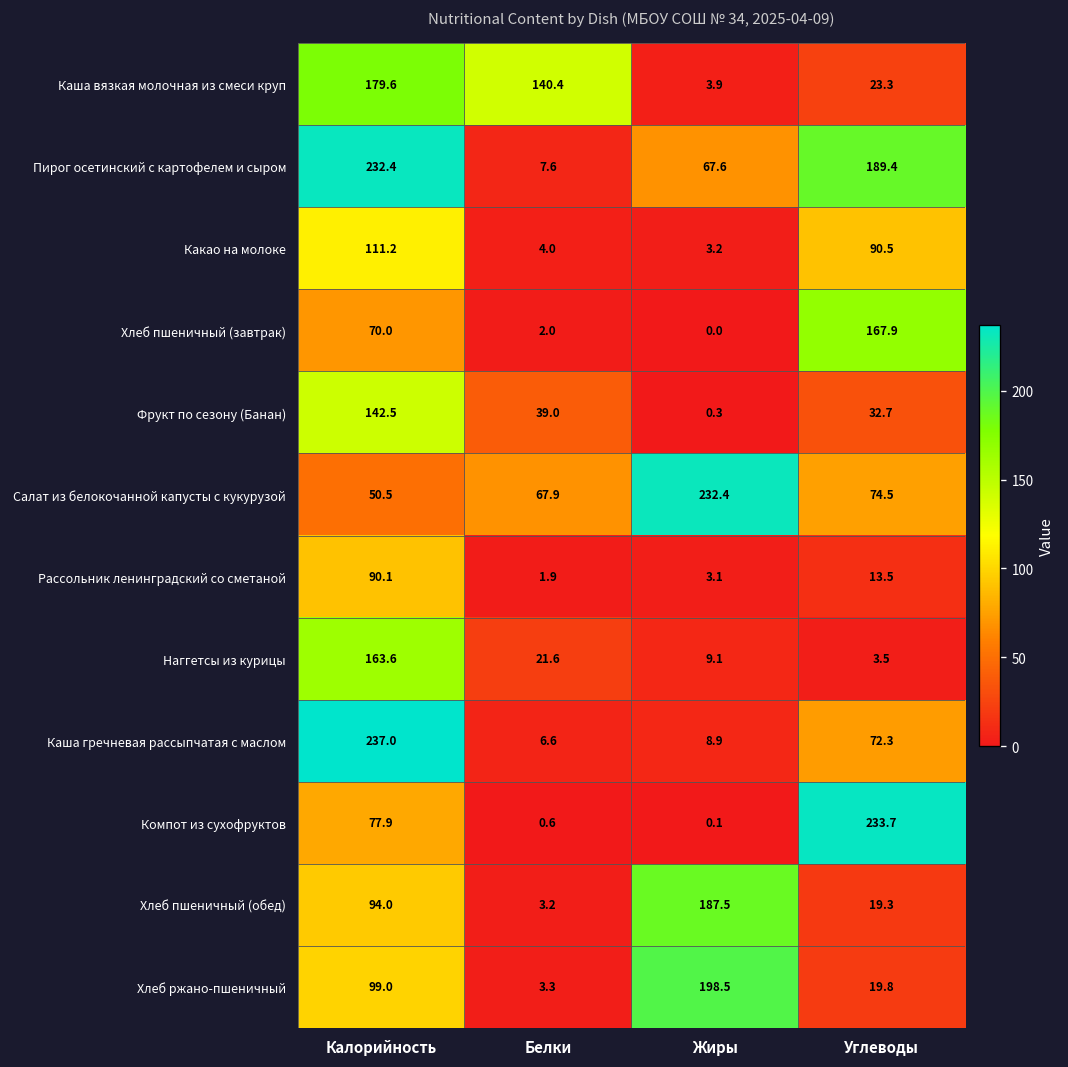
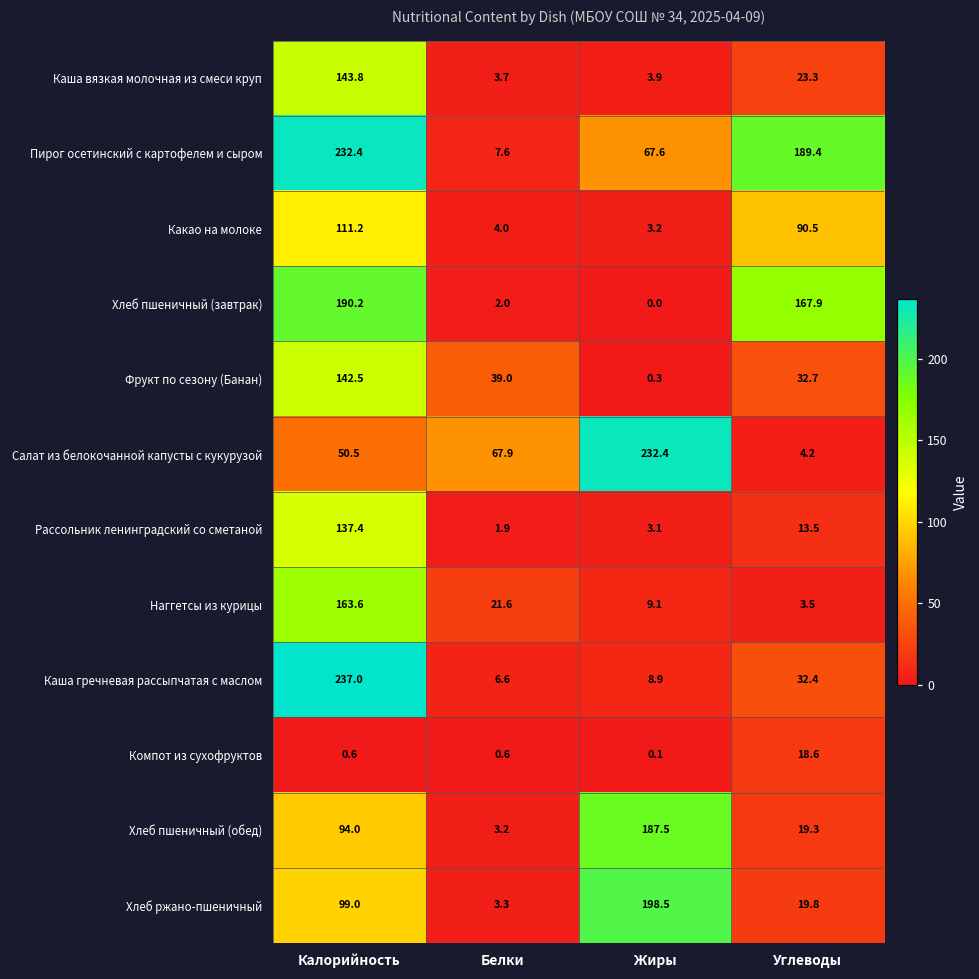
Каша вязкая молочная из смеси круп, Калорийность: 179.6 -> 143.8
Каша вязкая молочная из смеси круп, Белки: 140.4 -> 3.7
Хлеб пшеничный (завтрак), Калорийность: 70.0 -> 190.2
Салат из белокочанной капусты с кукурузой, Углеводы: 74.5 -> 4.2
Рассольник ленинградский со сметаной, Калорийность: 90.1 -> 137.4
Каша гречневая рассыпчатая с маслом, Углеводы: 72.3 -> 32.4
Компот из сухофруктов, Калорийность: 77.9 -> 0.6
Компот из сухофруктов, Углеводы: 233.7 -> 18.6
